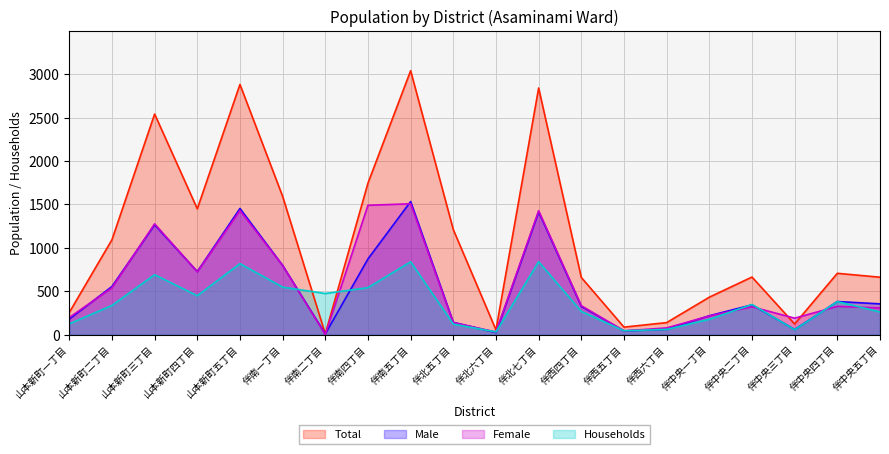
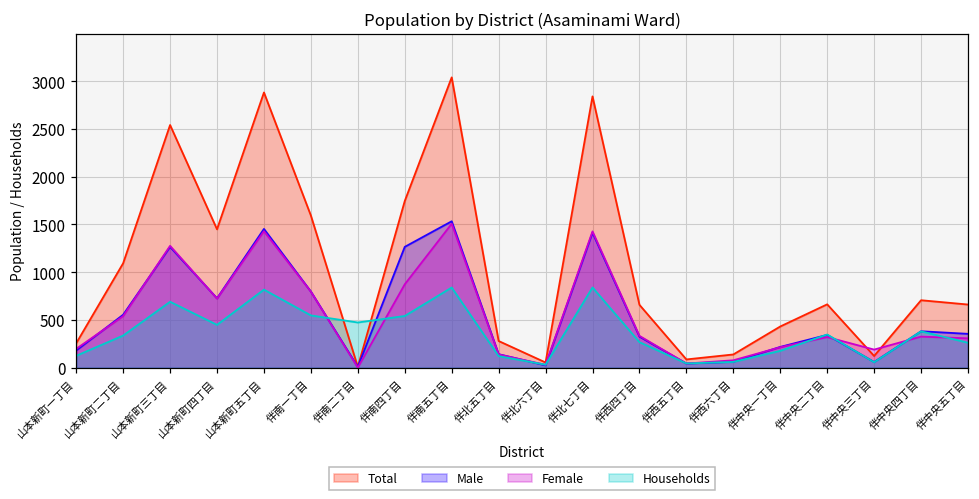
Male, 伴南四丁目: 900 -> 1300
Female, 伴南四丁目: 1500 -> 900
Total, 伴北五丁目: 1200 -> 300
